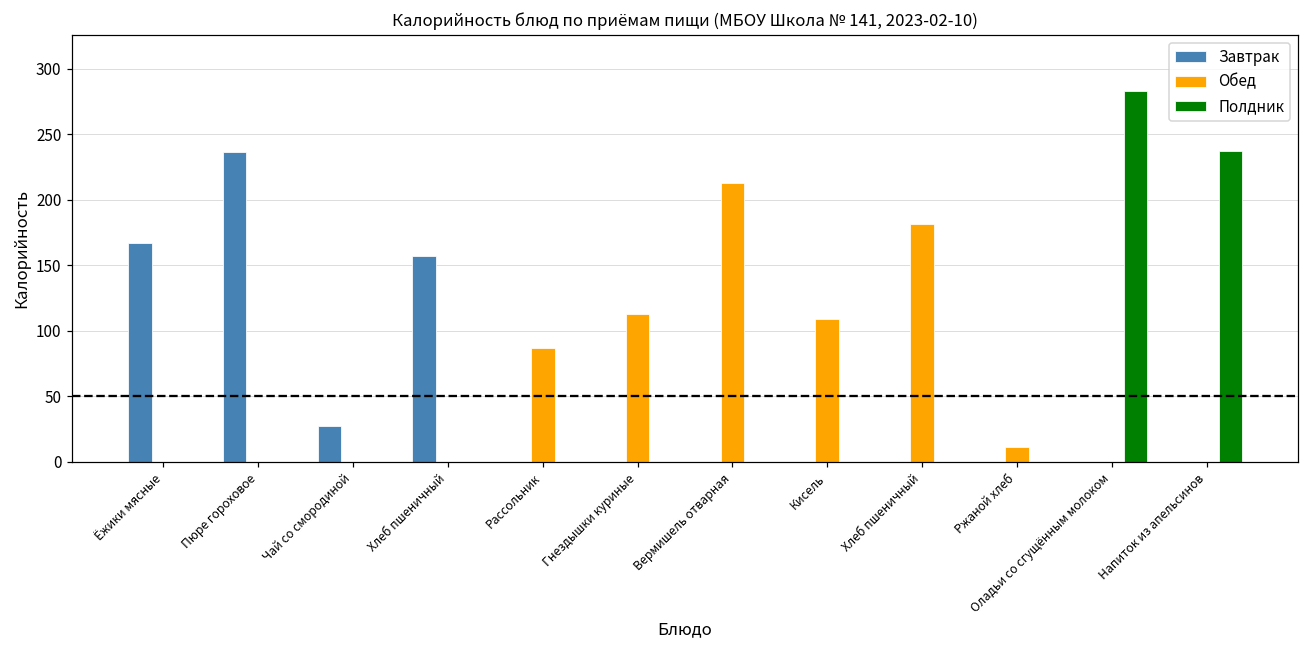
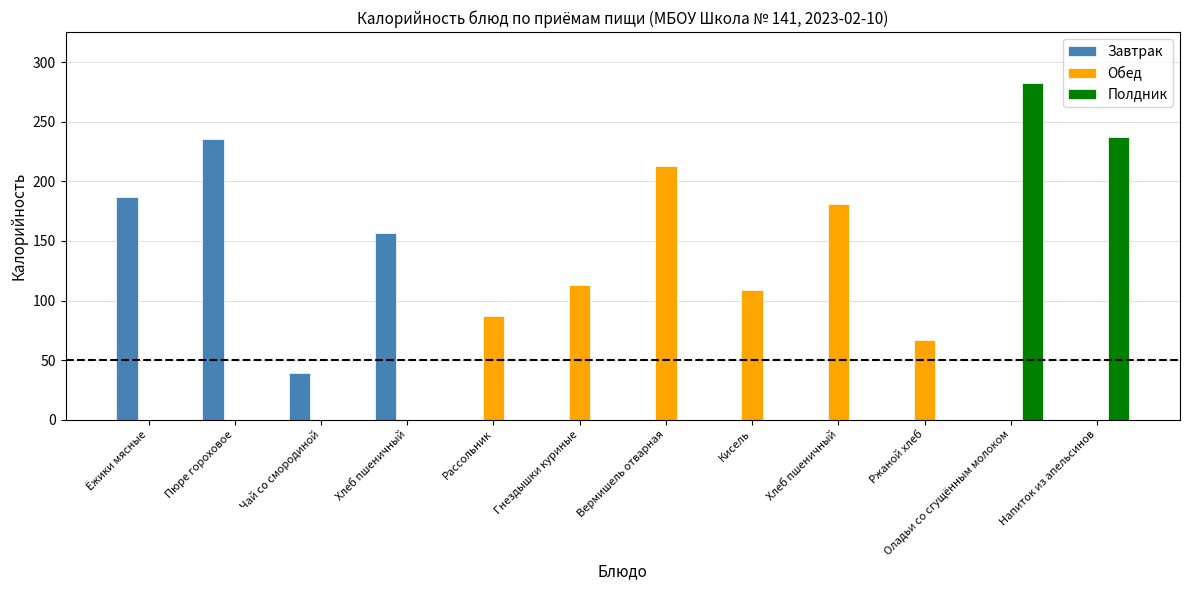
Завтрак, Ёжики мясные: 167 -> 187
Завтрак, Чай со смородиной: 27 -> 39
Обед, Ржаной хлеб: 11 -> 67
